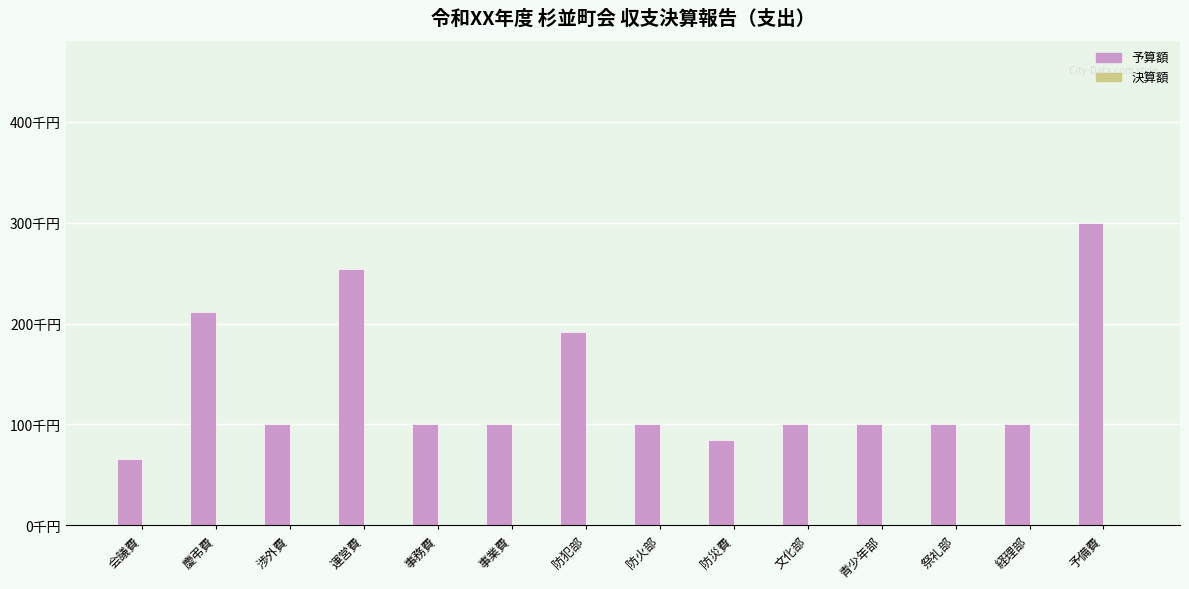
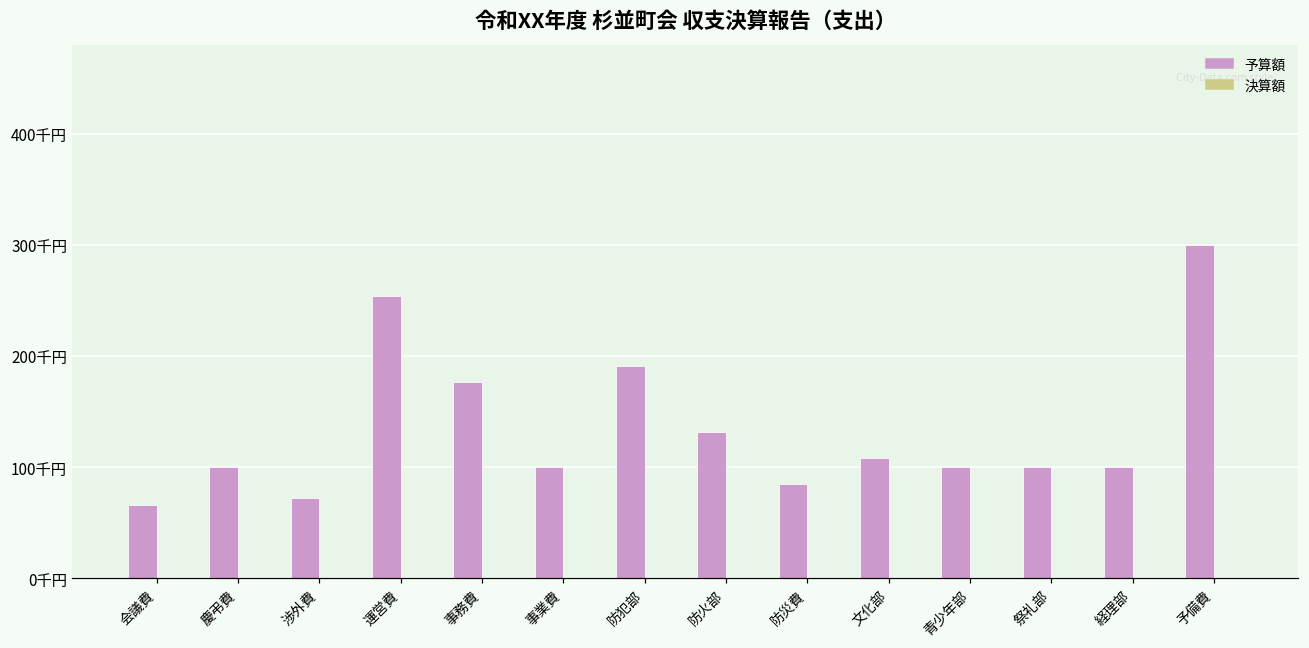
予算額, 慶弔費: 212千円 -> 100千円
予算額, 渉外費: 100千円 -> 73千円
予算額, 事務費: 100千円 -> 176千円
予算額, 防火部: 100千円 -> 131千円
予算額, 文化部: 100千円 -> 108千円
